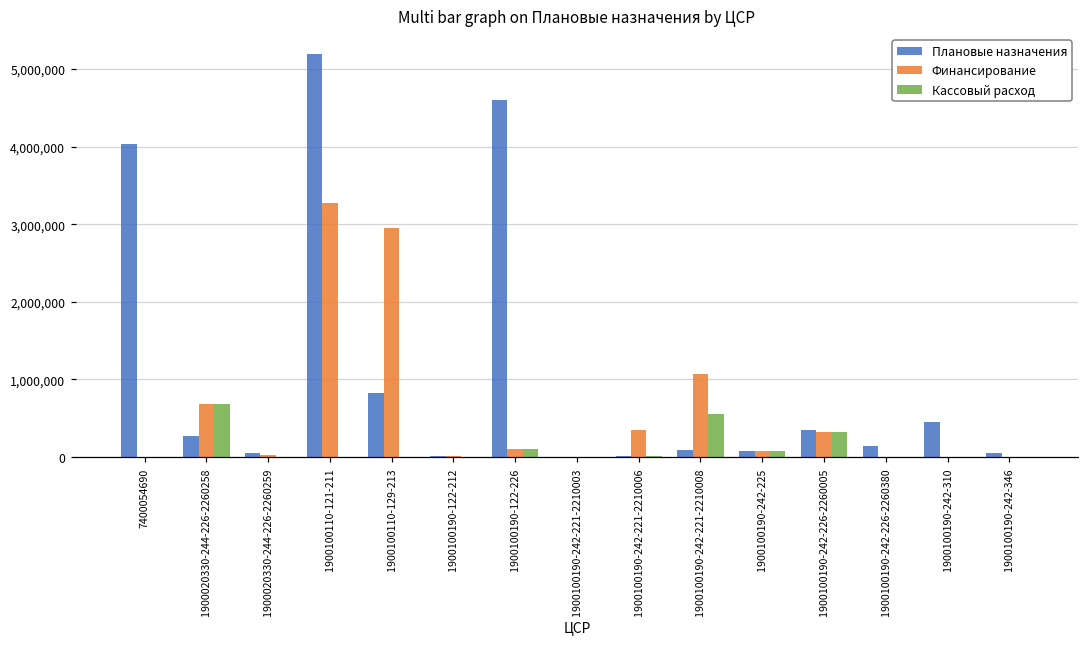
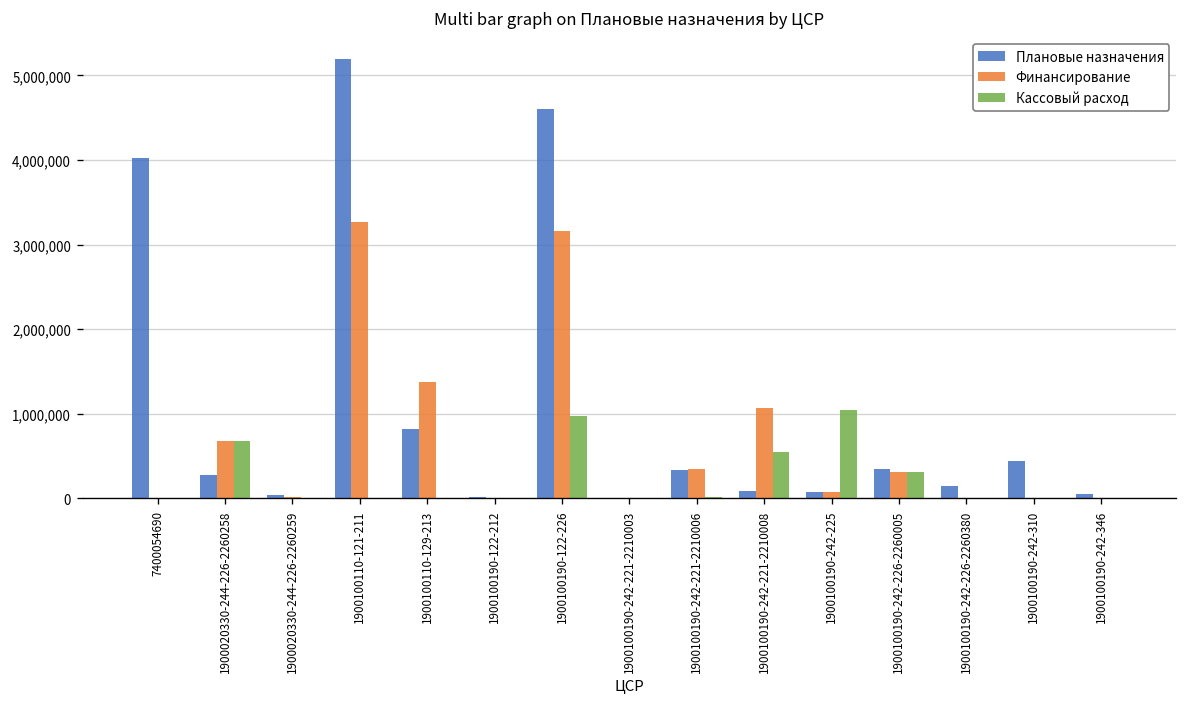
Финансирование, 1900100110-129-213: 3,000,000 -> 1,400,000
Финансирование, 1900100190-122-226: 100,000 -> 3,200,000
Кассовый расход, 1900100190-122-226: 100,000 -> 1,000,000
Плановые назначения, 1900100190-242-221-2210006: 0 -> 300,000
Кассовый расход, 1900100190-242-225: 100,000 -> 1,000,000
